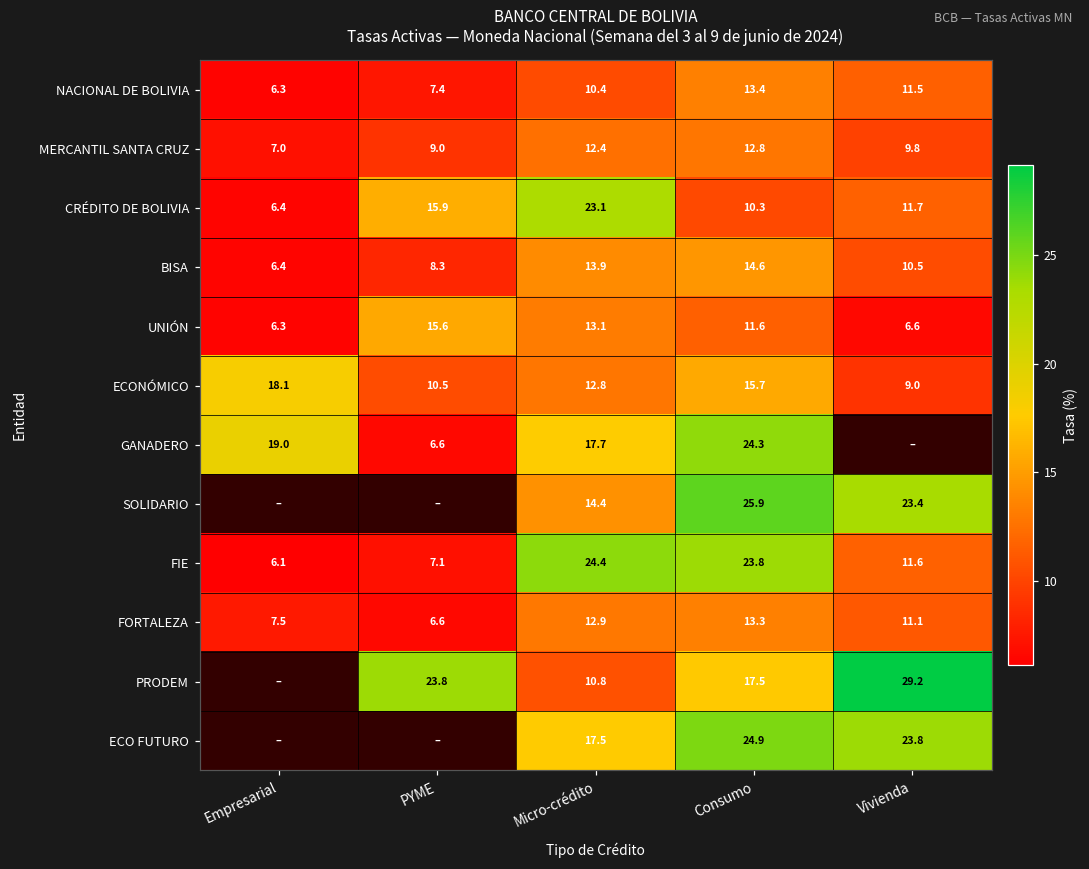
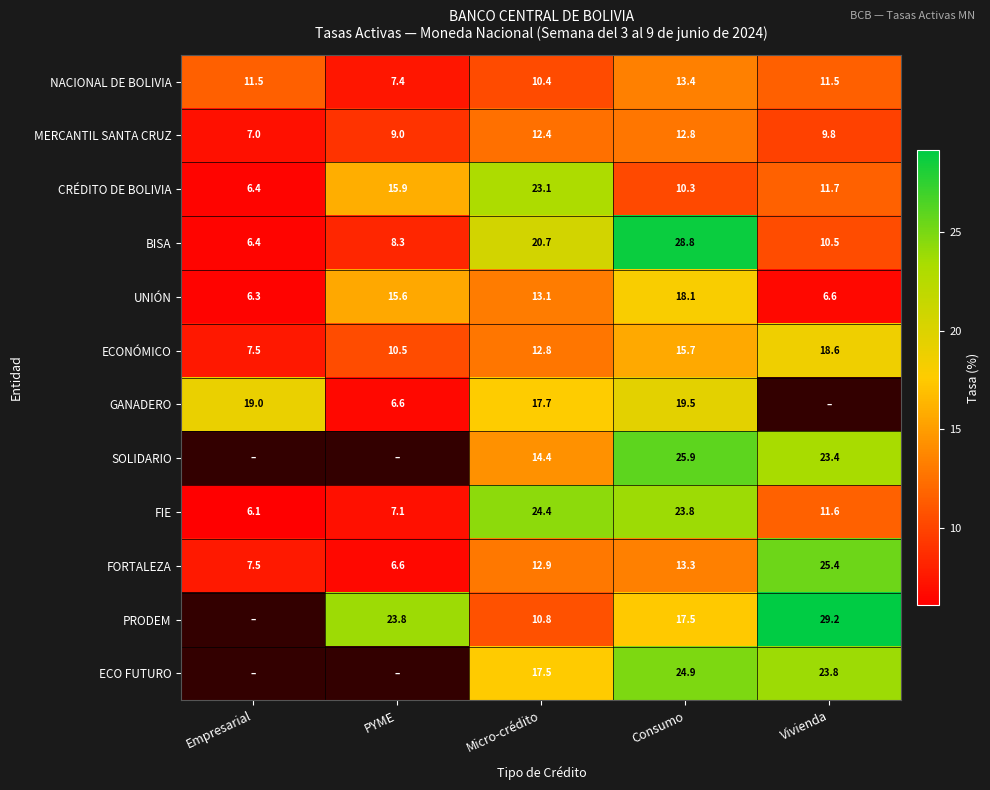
NACIONAL DE BOLIVIA, Empresarial: 6.3 -> 11.5
BISA, Micro-crédito: 13.9 -> 20.7
BISA, Consumo: 14.6 -> 28.8
UNIÓN, Consumo: 11.6 -> 18.1
ECONÓMICO, Empresarial: 18.1 -> 7.5
ECONÓMICO, Vivienda: 9.0 -> 18.6
GANADERO, Consumo: 24.3 -> 19.5
FORTALEZA, Vivienda: 11.1 -> 25.4
